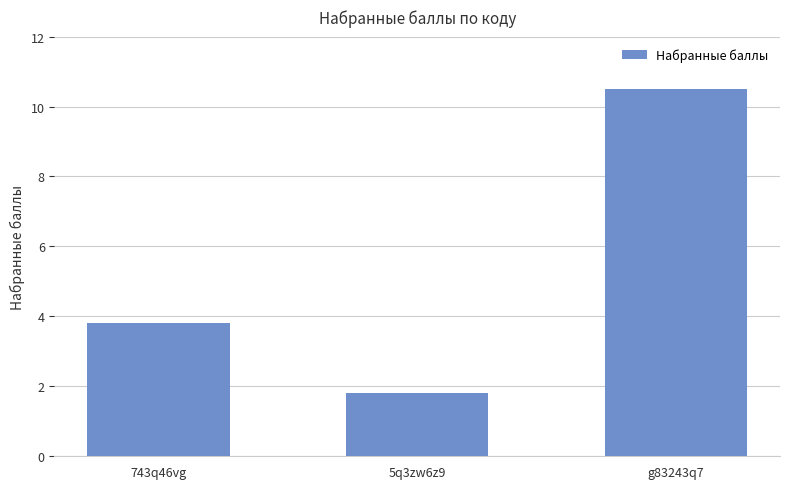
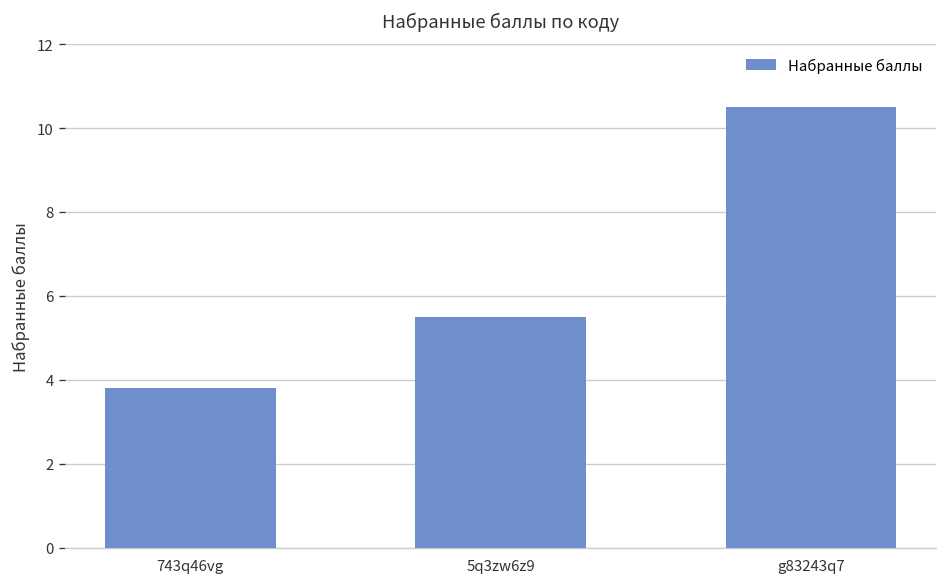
5q3zw6z9: 1.8 -> 5.5
